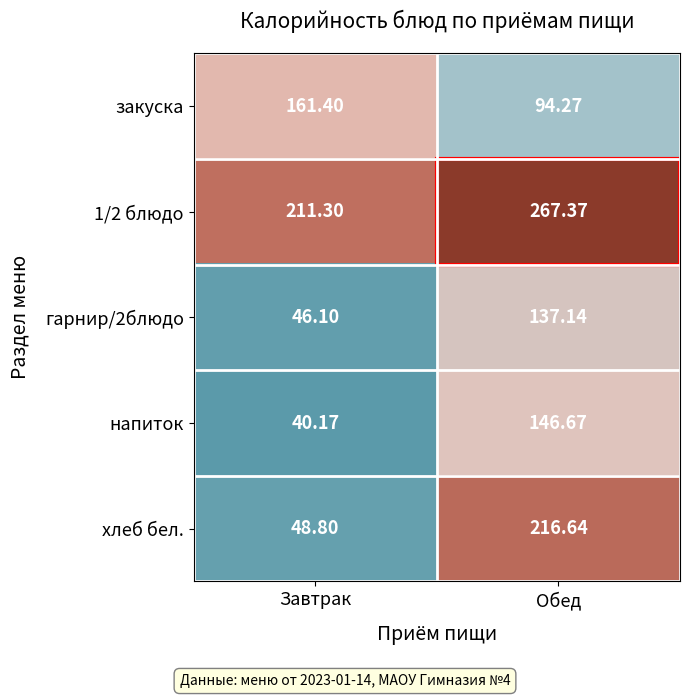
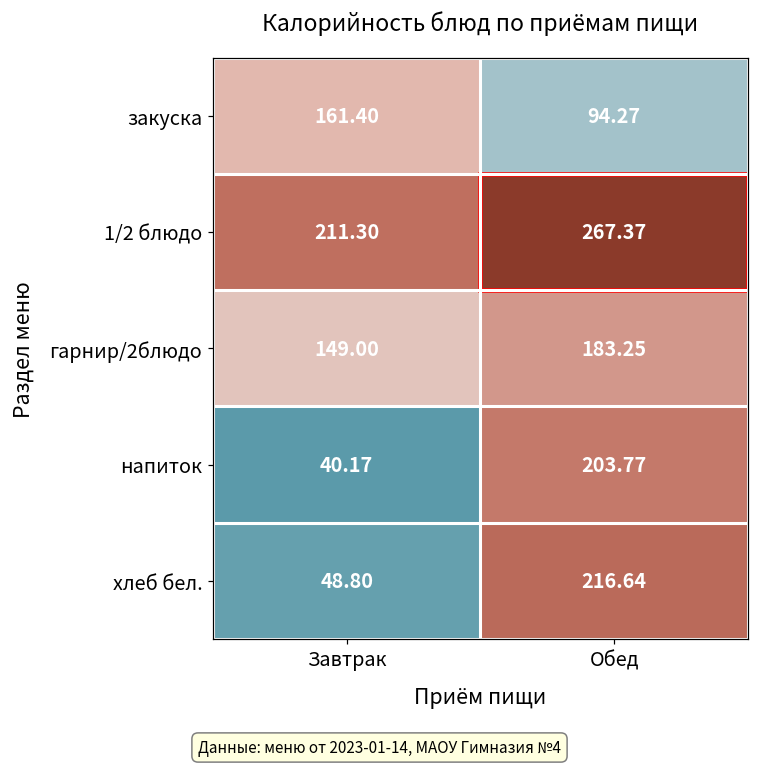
гарнир/2блюдо, Завтрак: 46.10 -> 149.00
гарнир/2блюдо, Обед: 137.14 -> 183.25
напиток, Обед: 146.67 -> 203.77
